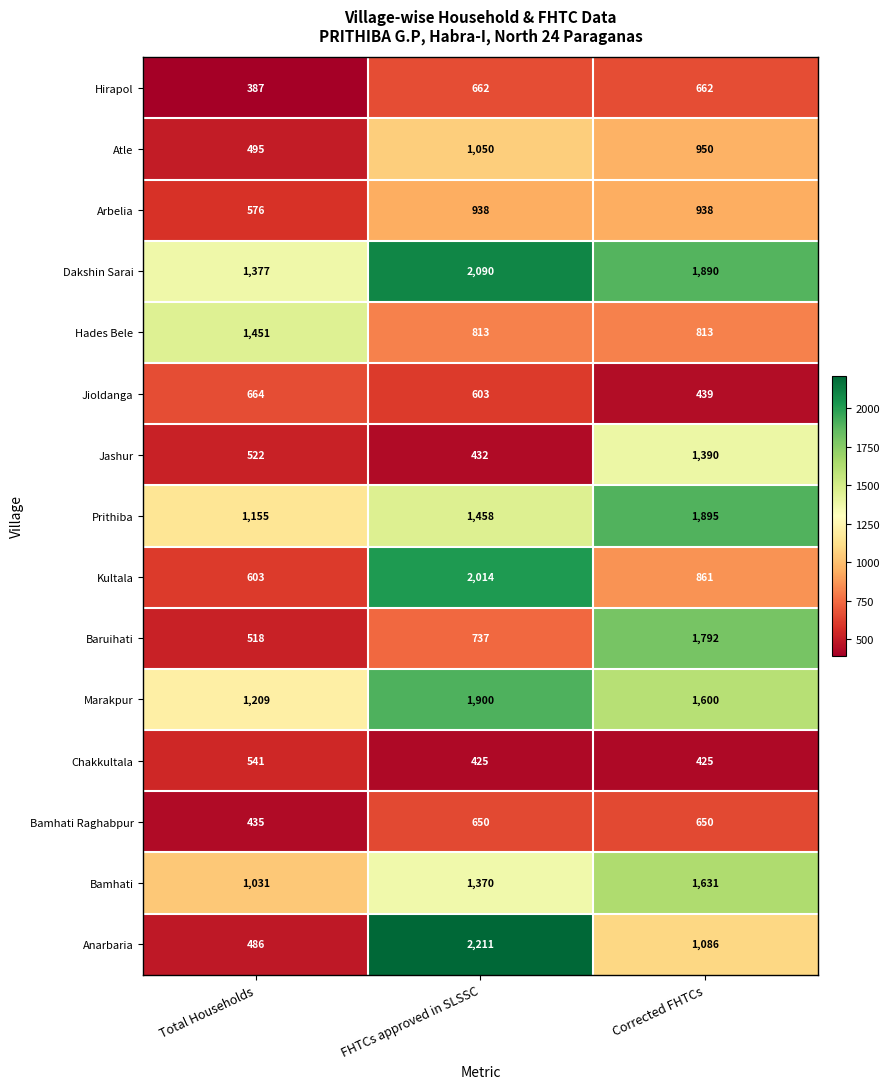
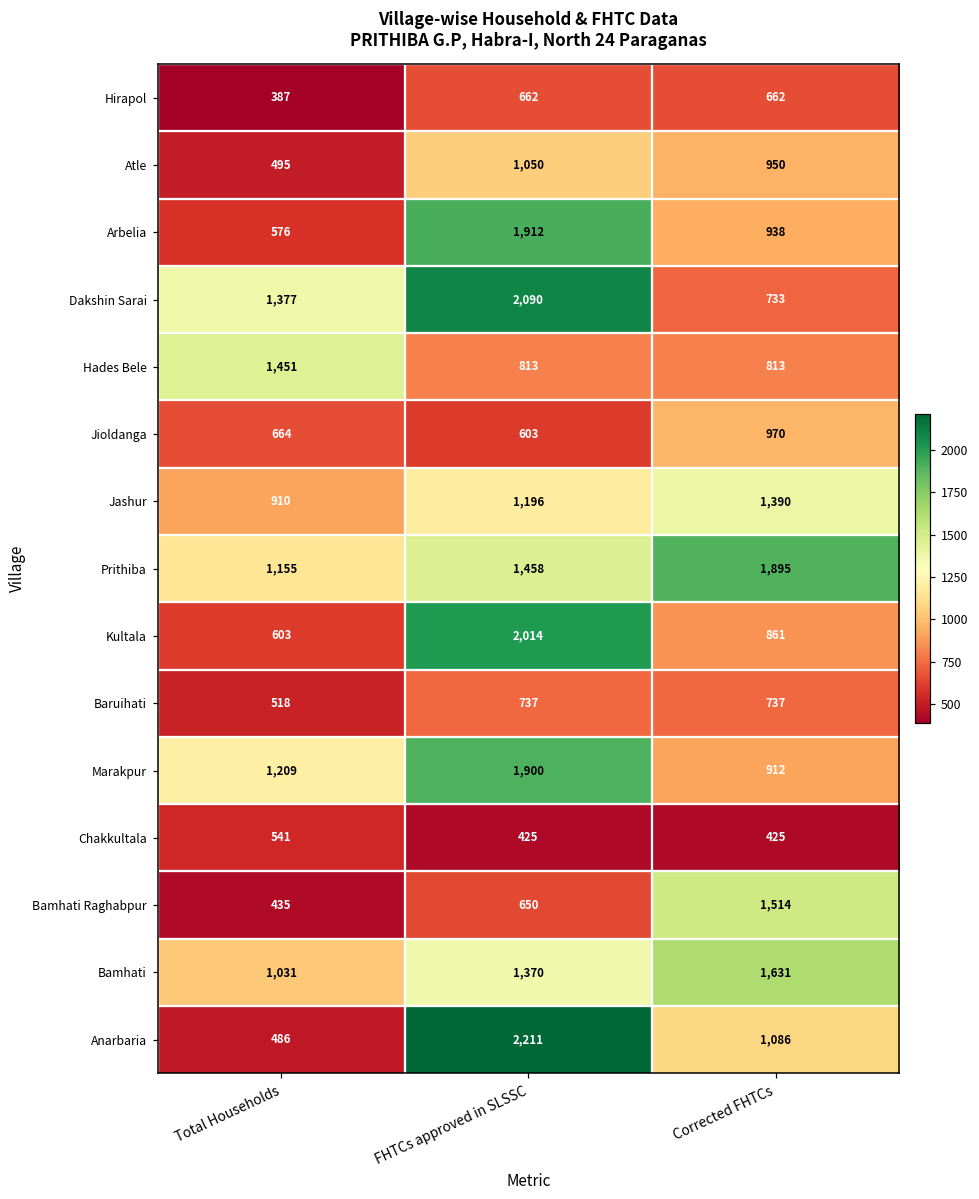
Arbelia, FHTCs approved in SLSSC: 938 -> 1,912
Dakshin Sarai, Corrected FHTCs: 1,890 -> 733
Jioldanga, Corrected FHTCs: 439 -> 970
Jashur, Total Households: 522 -> 910
Jashur, FHTCs approved in SLSSC: 432 -> 1,196
Baruihati, Corrected FHTCs: 1,792 -> 737
Marakpur, Corrected FHTCs: 1,600 -> 912
Bamhati Raghabpur, Corrected FHTCs: 650 -> 1,514
